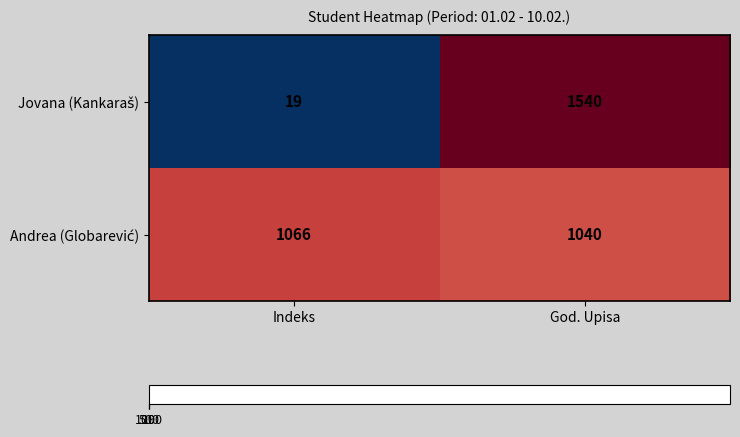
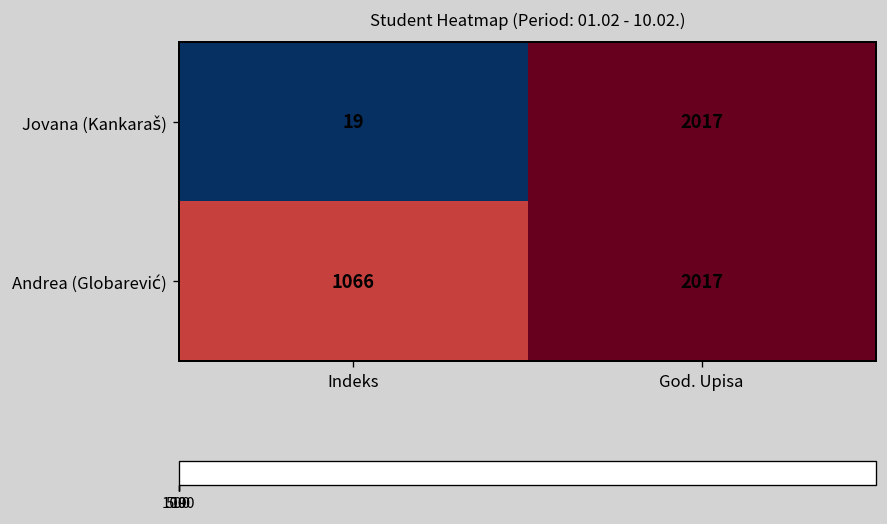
Jovana (Kankaraš), God. Upisa: 1540 -> 2017
Andrea (Globarević), God. Upisa: 1040 -> 2017
